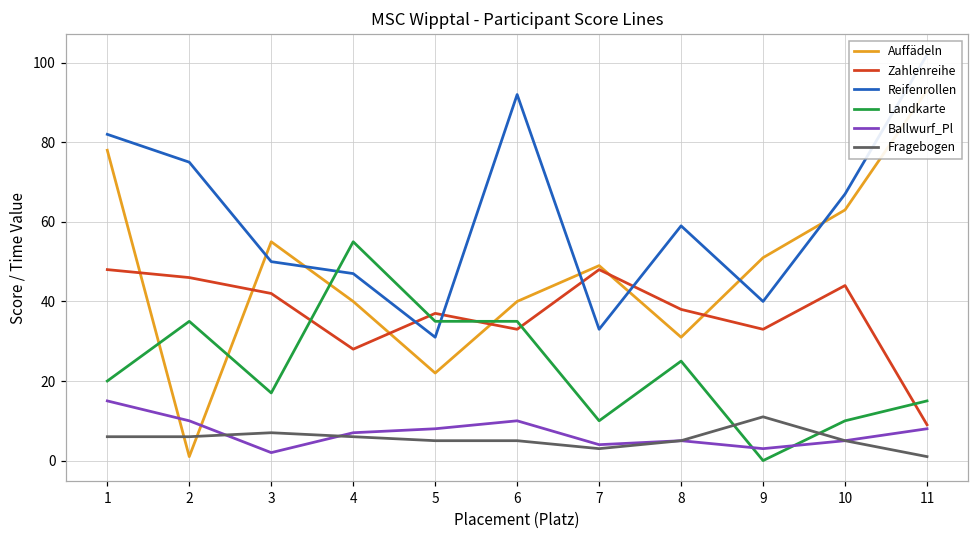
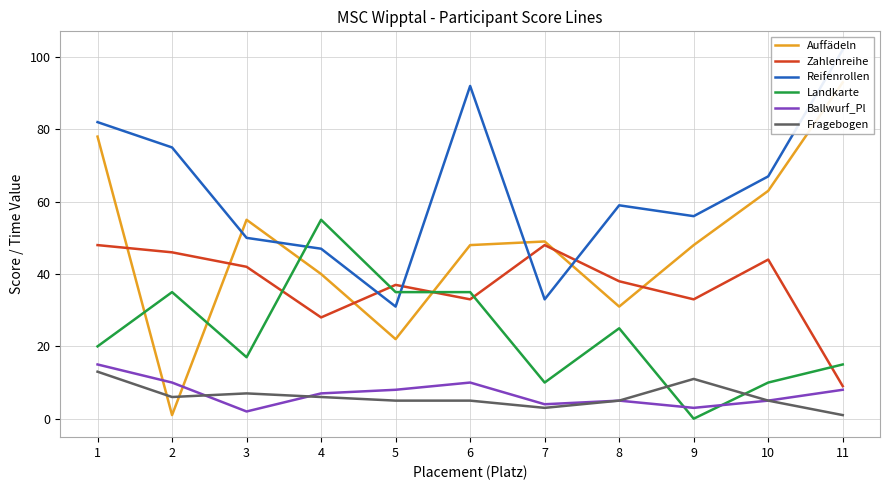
Fragebogen, 1: 6 -> 13
Auffädeln, 6: 40 -> 48
Auffädeln, 9: 51 -> 48
Reifenrollen, 9: 40 -> 56
